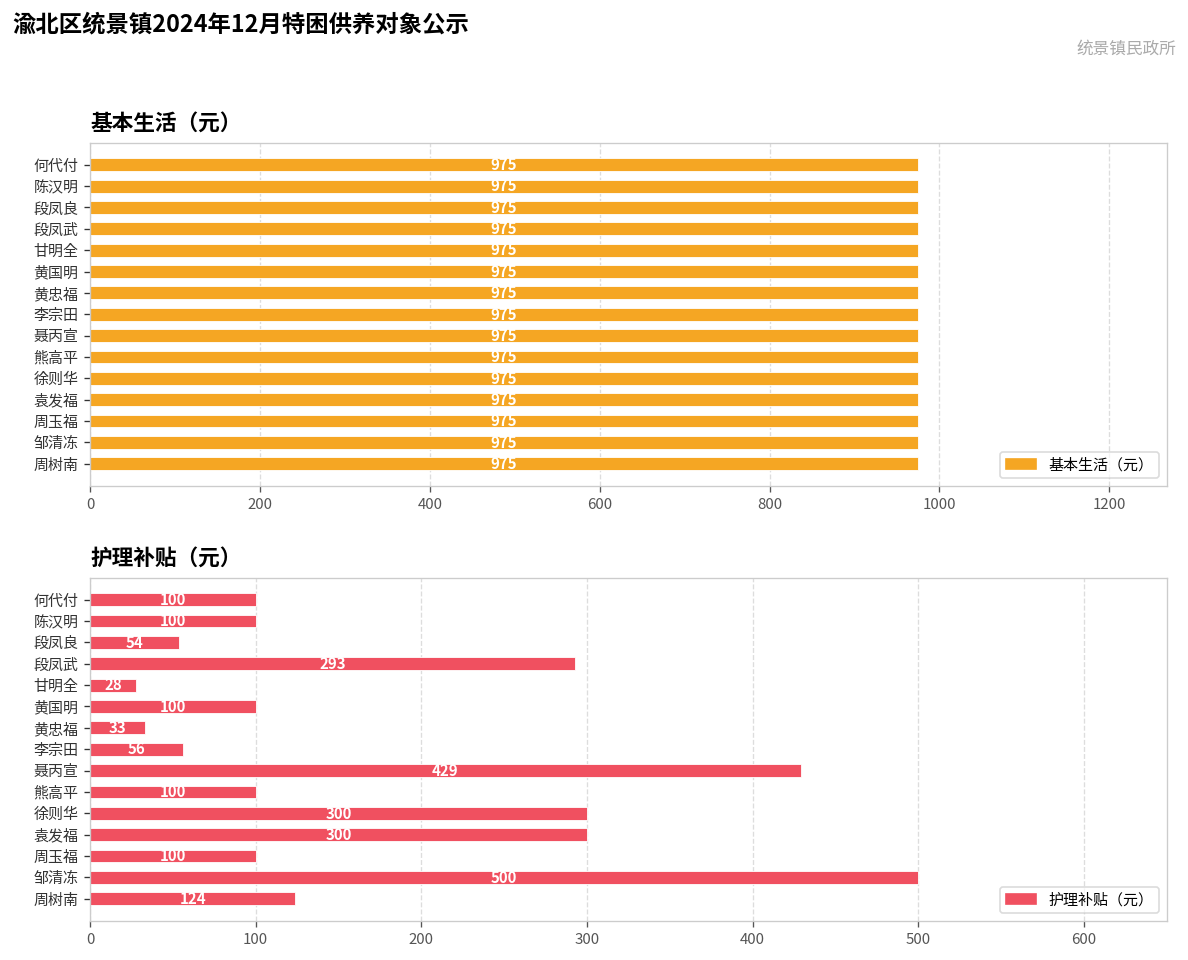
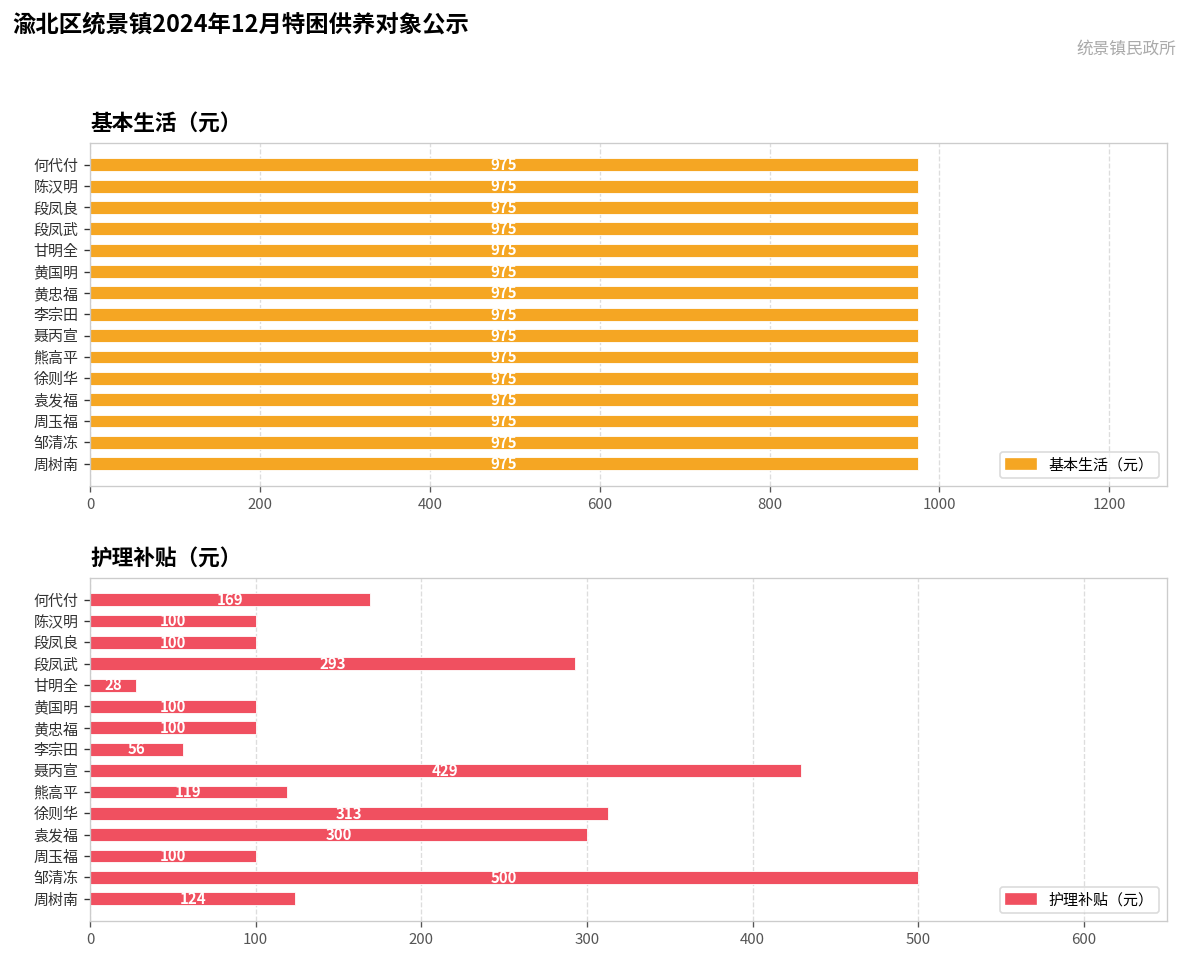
护理补贴（元）, 何代付: 100 -> 169
护理补贴（元）, 段凤良: 54 -> 100
护理补贴（元）, 黄忠福: 33 -> 100
护理补贴（元）, 熊高平: 100 -> 119
护理补贴（元）, 徐则华: 300 -> 313
